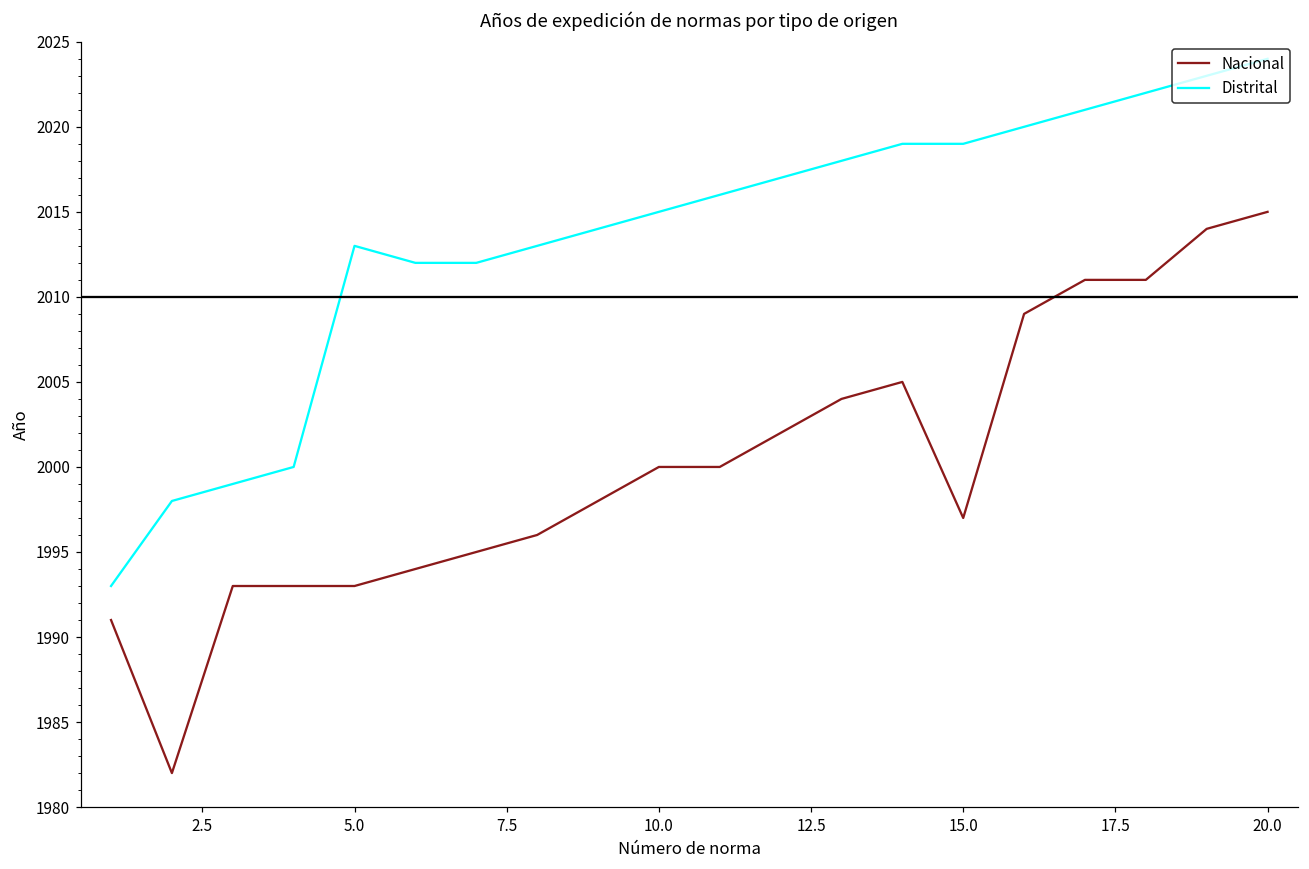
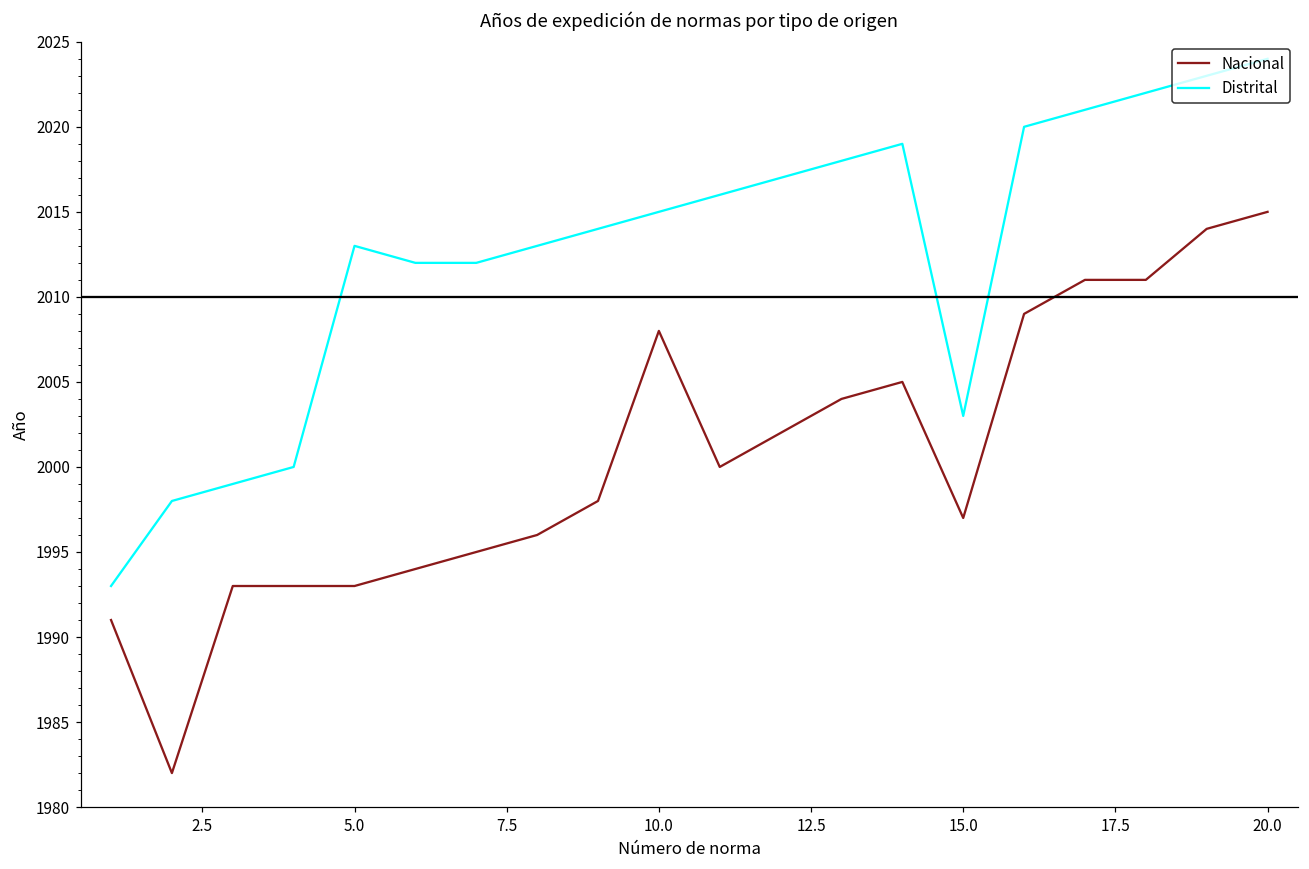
Nacional, 10.0: 2000 -> 2008
Distrital, 15.0: 2019 -> 2003
